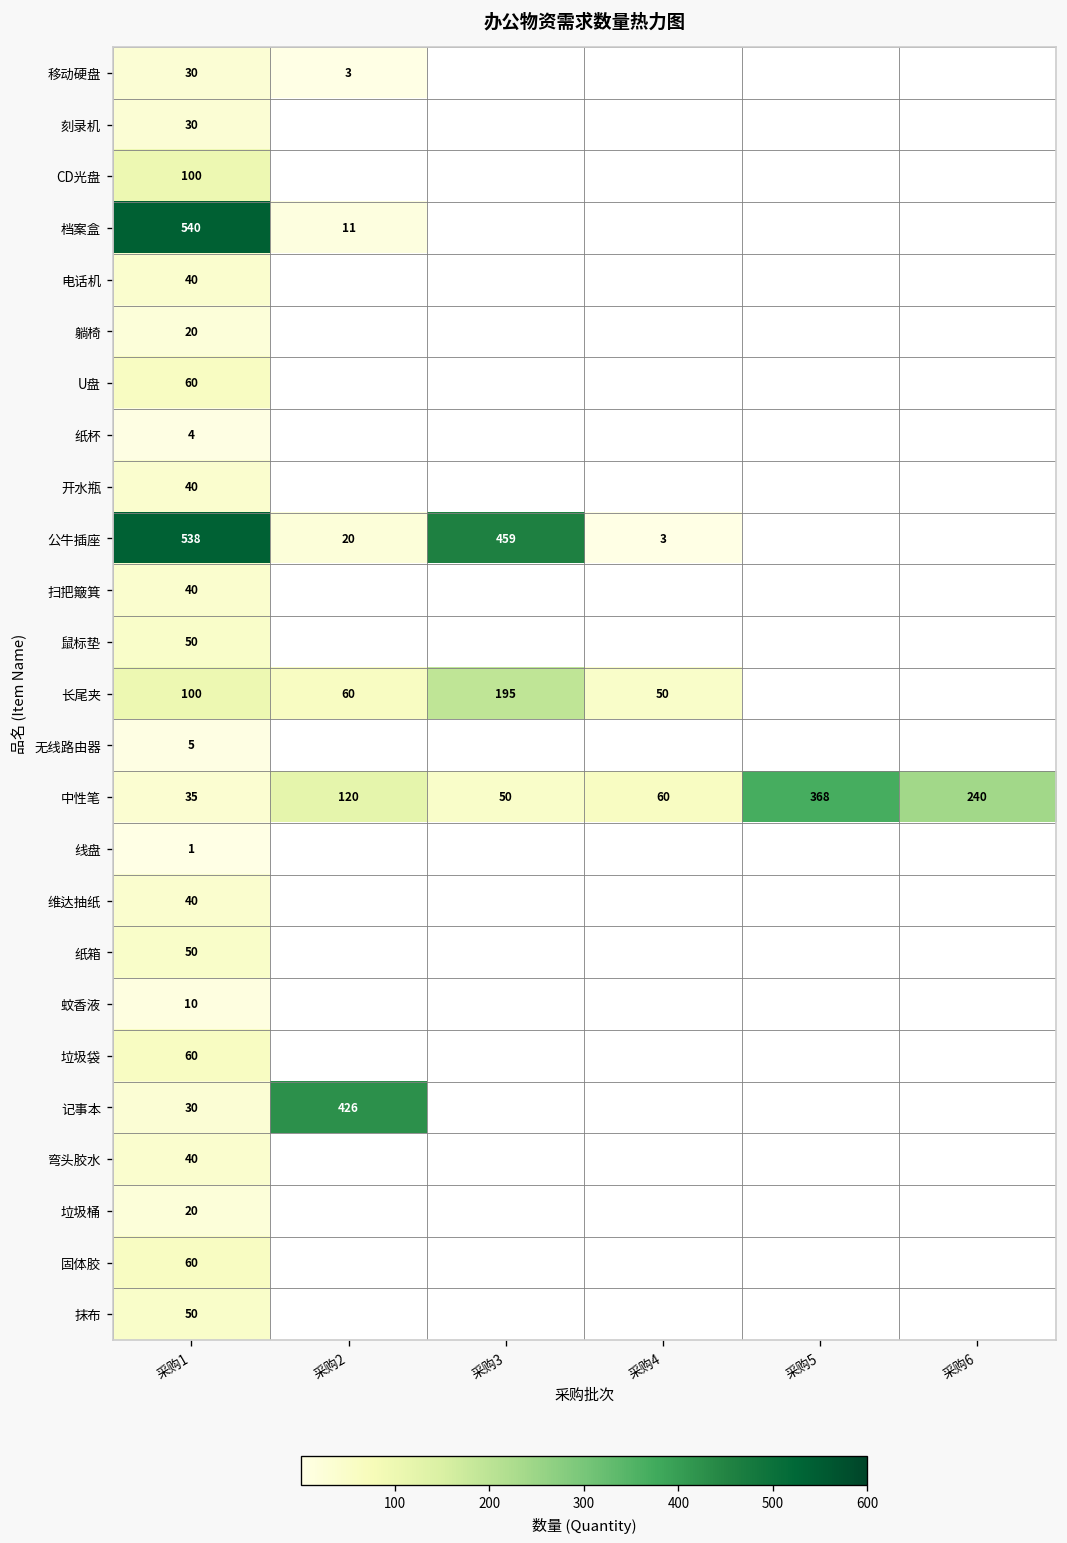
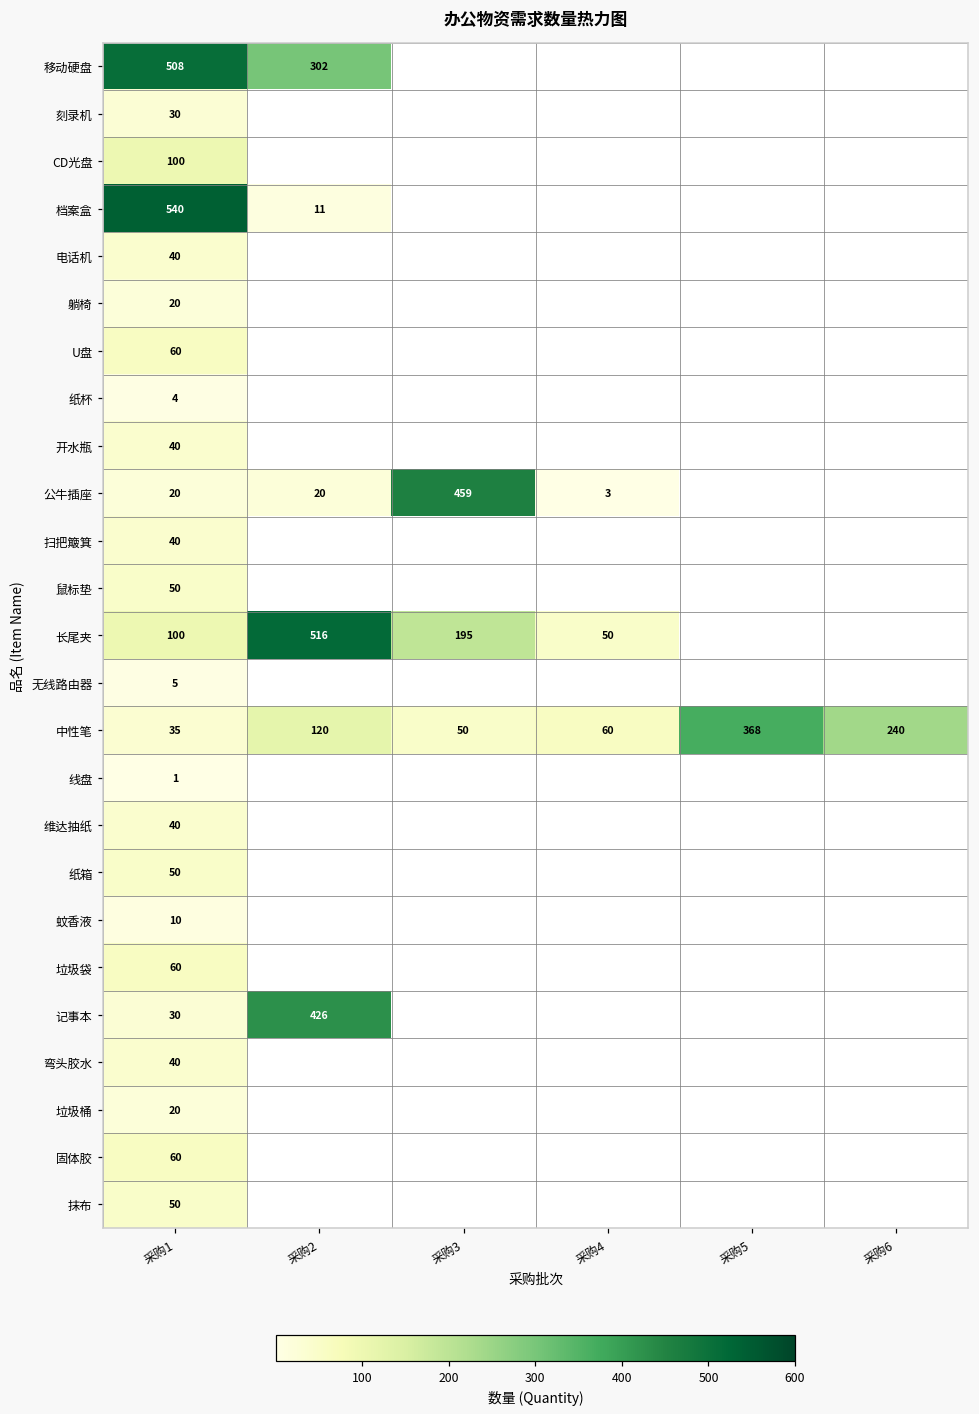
移动硬盘, 采购1: 30 -> 508
移动硬盘, 采购2: 3 -> 302
公牛插座, 采购1: 538 -> 20
长尾夹, 采购2: 60 -> 516
